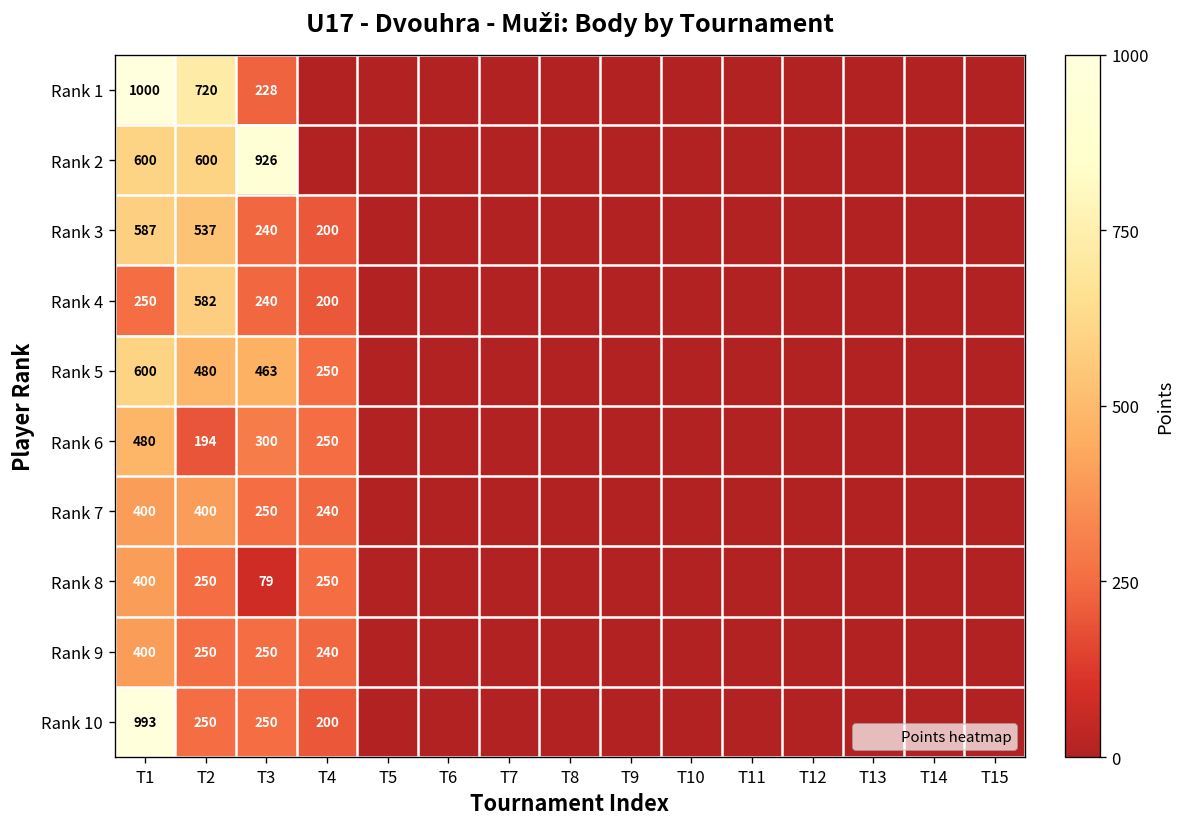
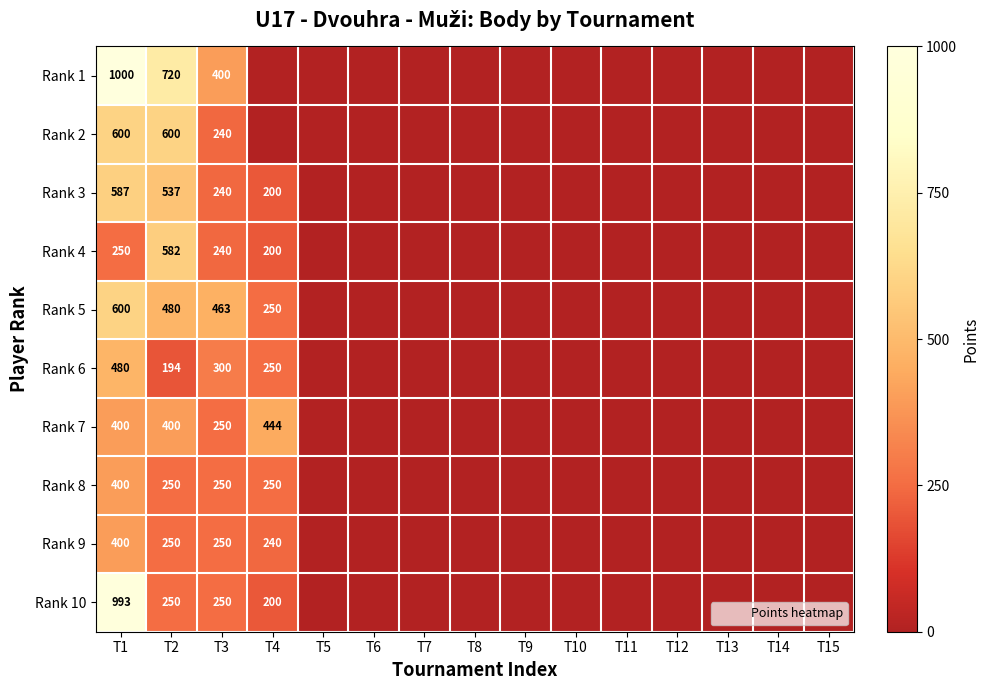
Rank 1, T3: 228 -> 400
Rank 2, T3: 926 -> 240
Rank 7, T4: 240 -> 444
Rank 8, T3: 79 -> 250
